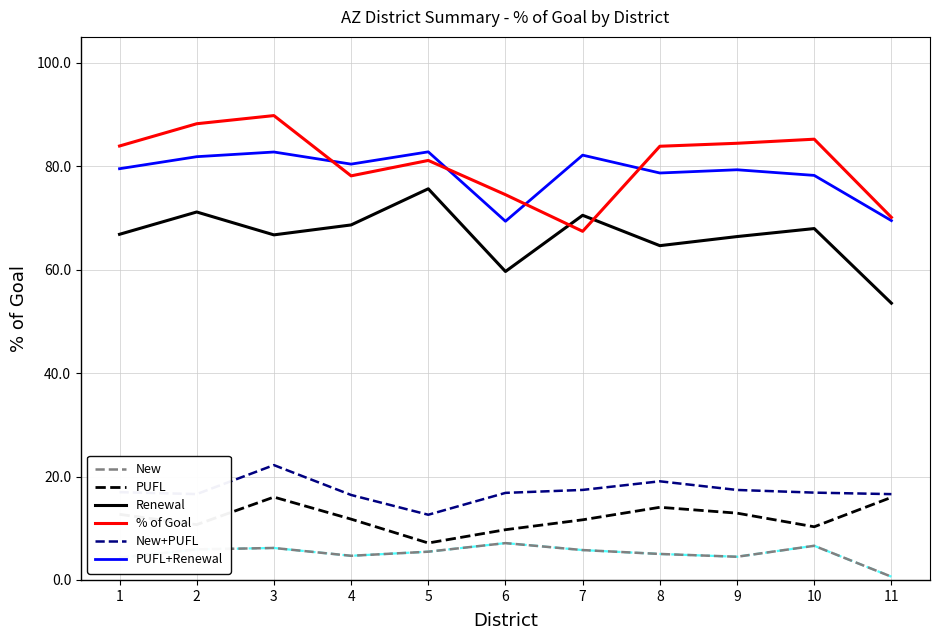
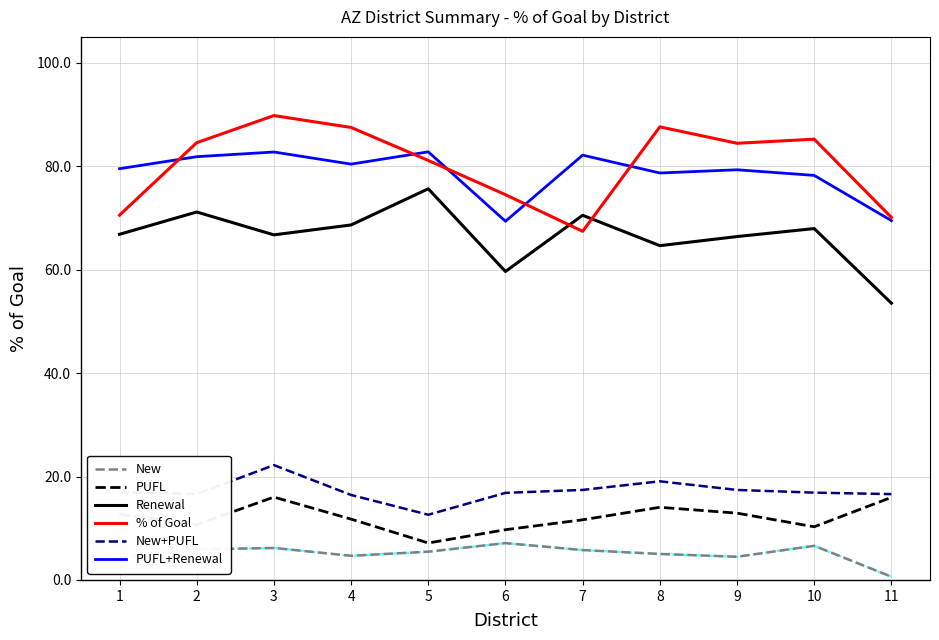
% of Goal, 1: 84 -> 71
% of Goal, 2: 88 -> 85
% of Goal, 4: 78 -> 87
% of Goal, 8: 84 -> 88
